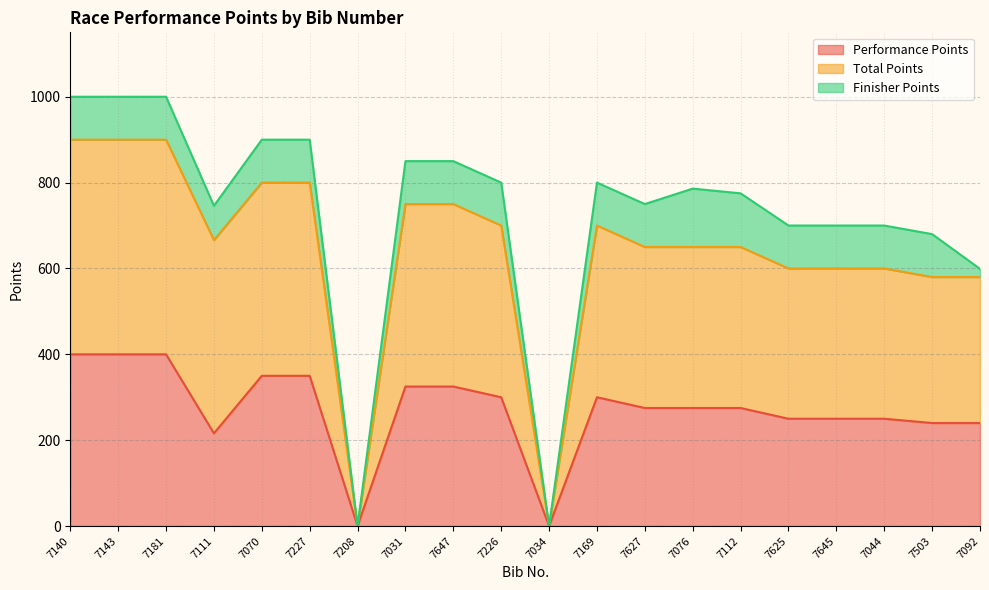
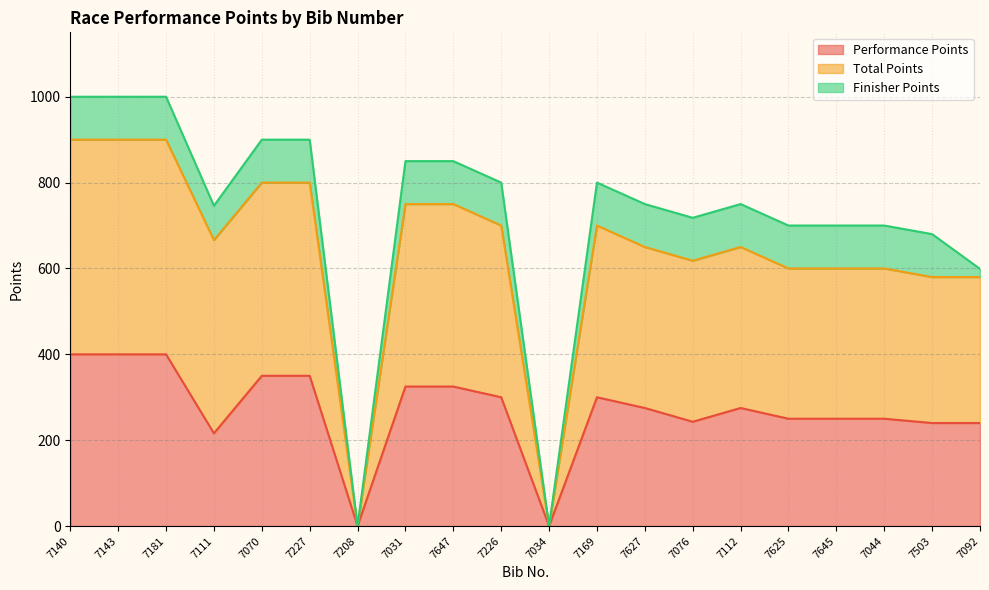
Performance Points, 7076: 280 -> 240
Finisher Points, 7076: 140 -> 100
Finisher Points, 7112: 130 -> 100
